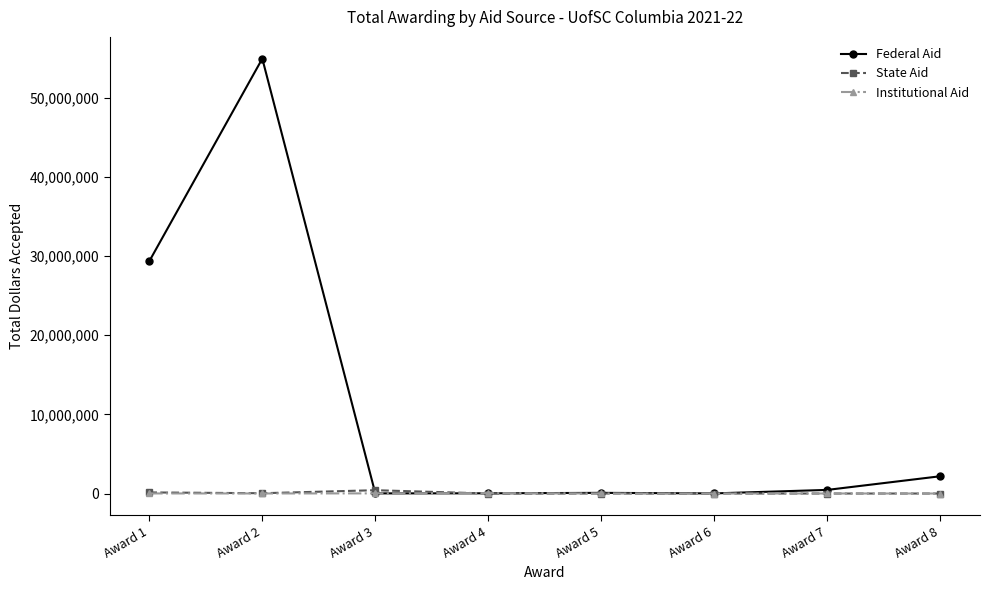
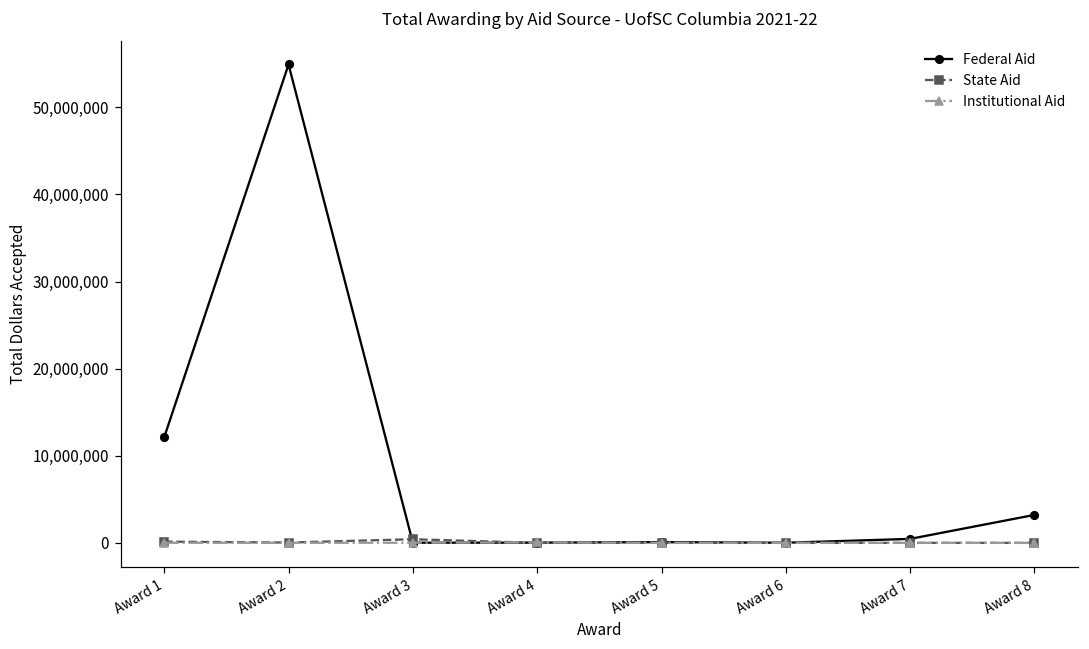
Federal Aid, Award 1: 29,000,000 -> 12,000,000
Federal Aid, Award 8: 2,000,000 -> 3,000,000
